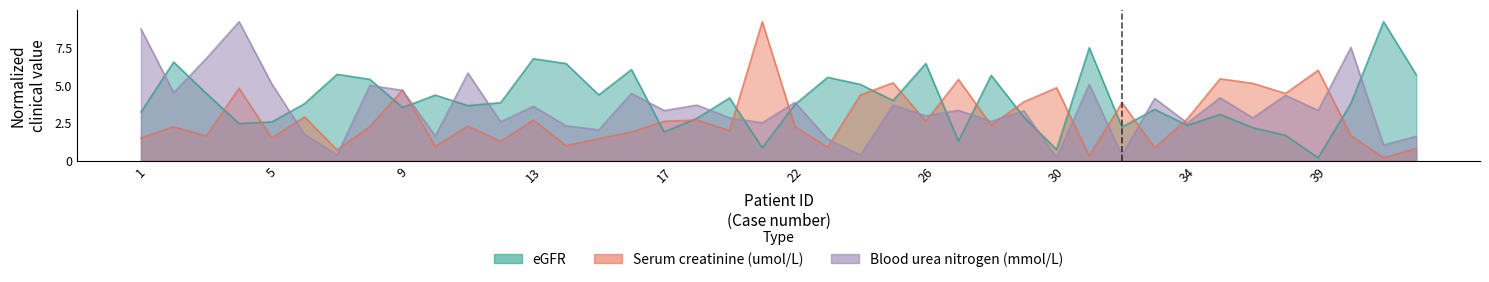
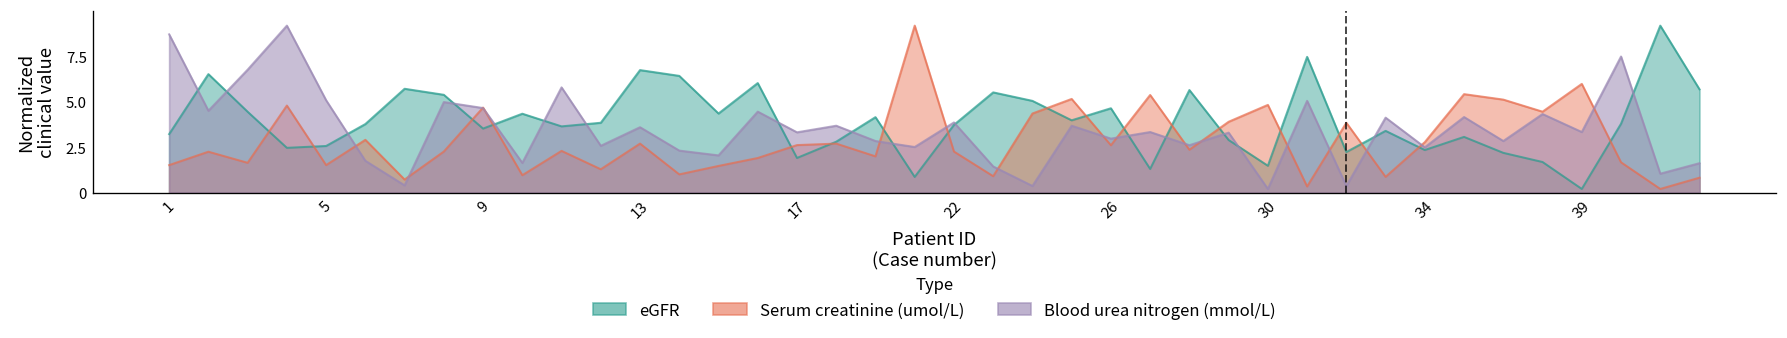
eGFR, 26: 6.4 -> 4.6
eGFR, 30: 0.7 -> 1.5
